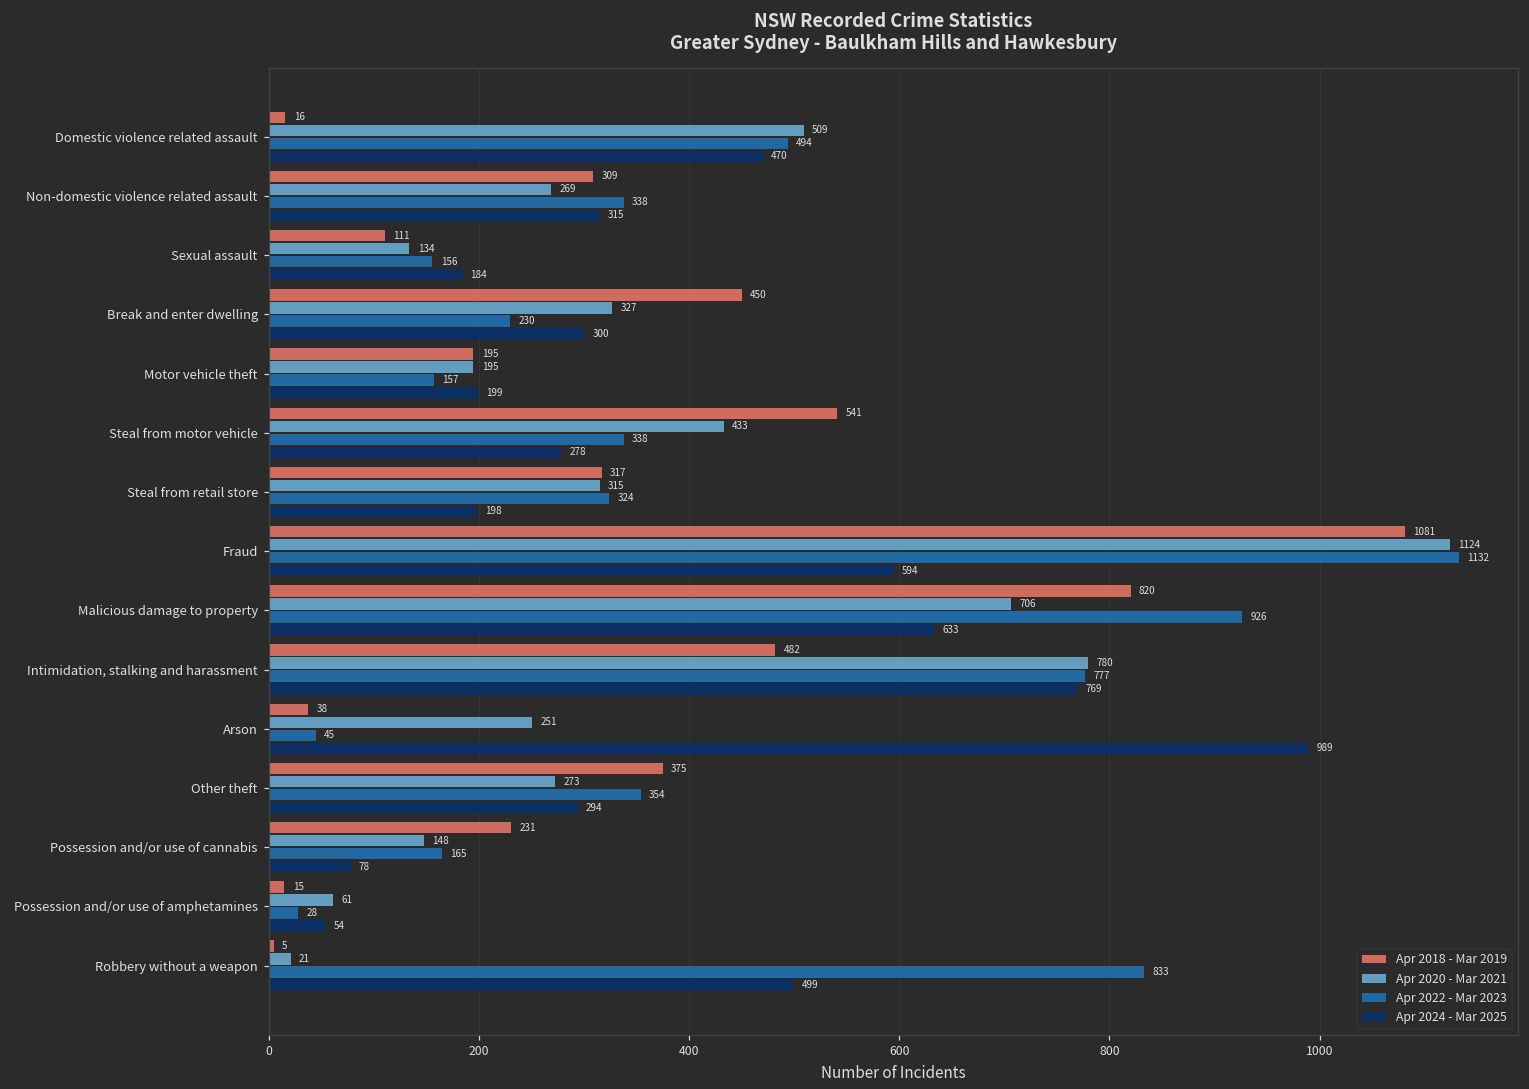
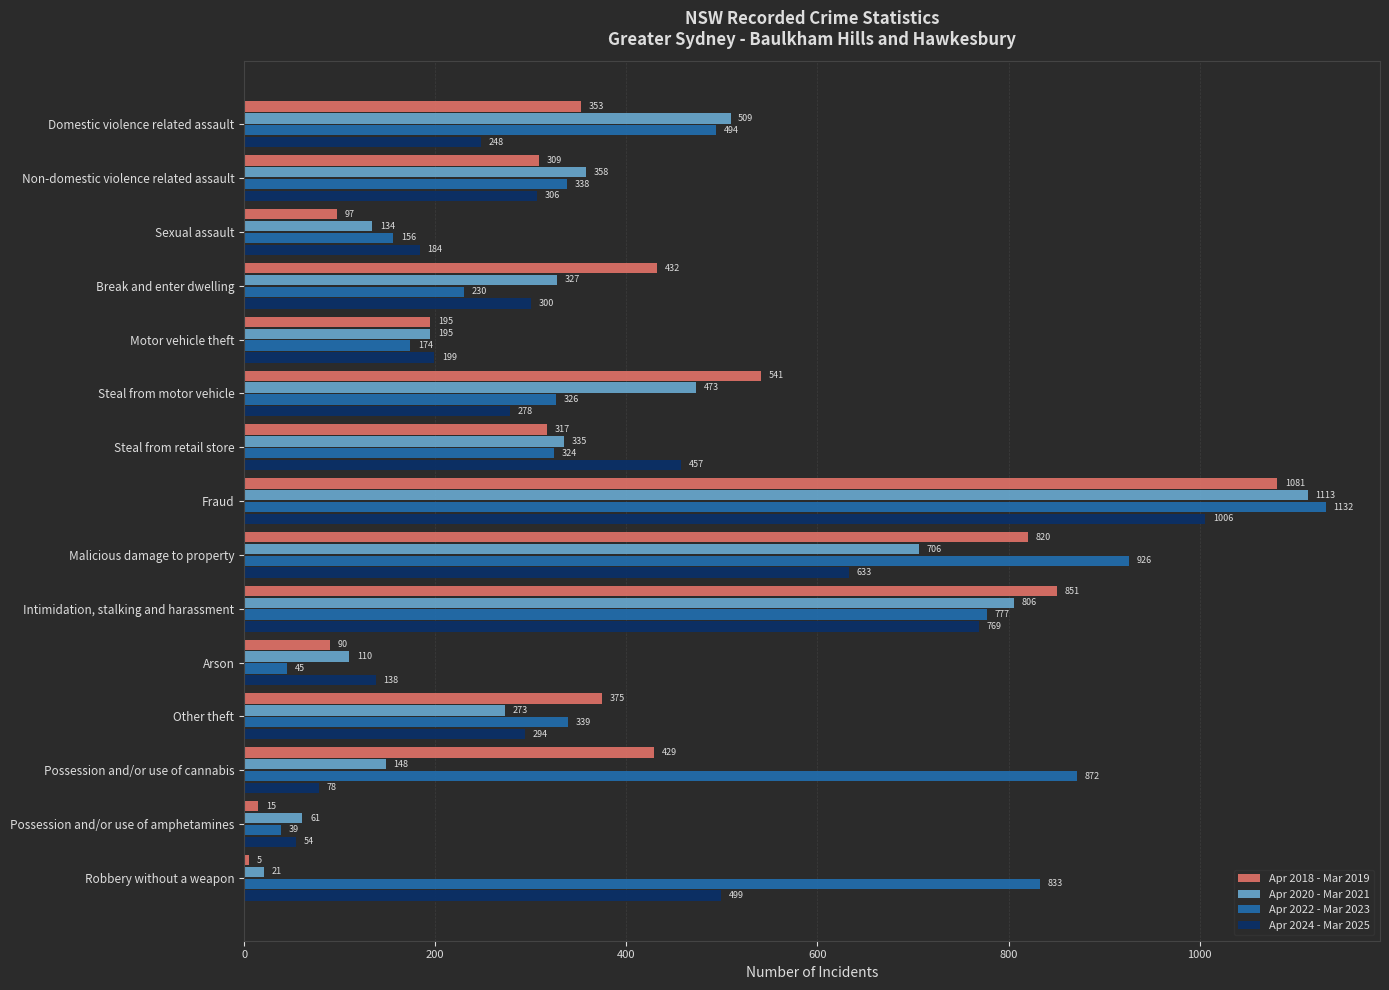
Apr 2018 - Mar 2019, Domestic violence related assault: 16 -> 353
Apr 2024 - Mar 2025, Domestic violence related assault: 470 -> 248
Apr 2020 - Mar 2021, Non-domestic violence related assault: 269 -> 358
Apr 2024 - Mar 2025, Non-domestic violence related assault: 315 -> 306
Apr 2018 - Mar 2019, Sexual assault: 111 -> 97
Apr 2018 - Mar 2019, Break and enter dwelling: 450 -> 432
Apr 2022 - Mar 2023, Motor vehicle theft: 157 -> 174
Apr 2020 - Mar 2021, Steal from motor vehicle: 433 -> 473
Apr 2022 - Mar 2023, Steal from motor vehicle: 338 -> 326
Apr 2020 - Mar 2021, Steal from retail store: 315 -> 335
Apr 2024 - Mar 2025, Steal from retail store: 198 -> 457
Apr 2020 - Mar 2021, Fraud: 1124 -> 1113
Apr 2024 - Mar 2025, Fraud: 594 -> 1006
Apr 2018 - Mar 2019, Intimidation, stalking and harassment: 482 -> 851
Apr 2020 - Mar 2021, Intimidation, stalking and harassment: 780 -> 806
Apr 2018 - Mar 2019, Arson: 38 -> 90
Apr 2020 - Mar 2021, Arson: 251 -> 110
Apr 2024 - Mar 2025, Arson: 989 -> 138
Apr 2022 - Mar 2023, Other theft: 354 -> 339
Apr 2018 - Mar 2019, Possession and/or use of cannabis: 231 -> 429
Apr 2022 - Mar 2023, Possession and/or use of cannabis: 165 -> 872
Apr 2022 - Mar 2023, Possession and/or use of amphetamines: 28 -> 39
